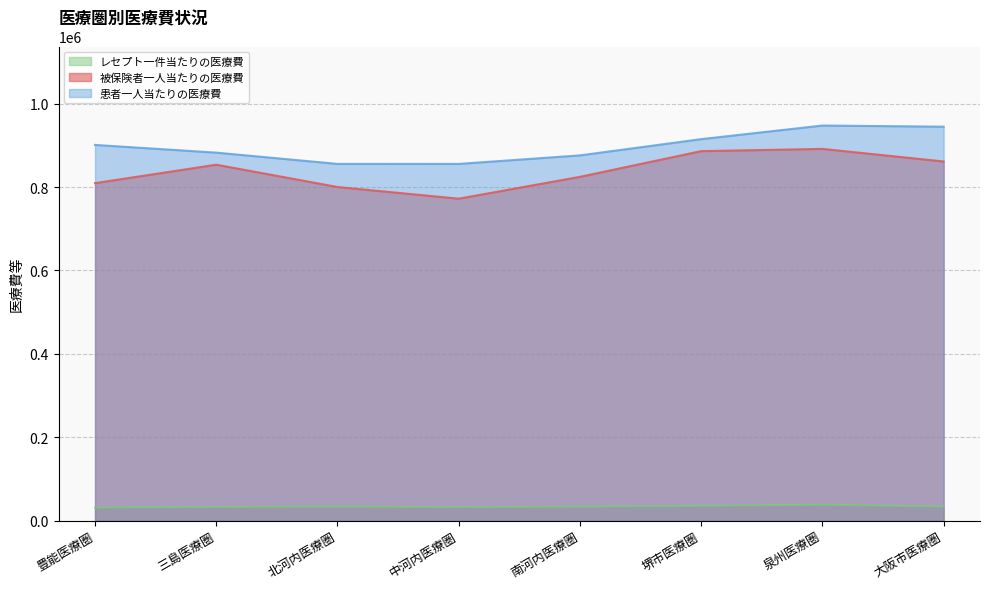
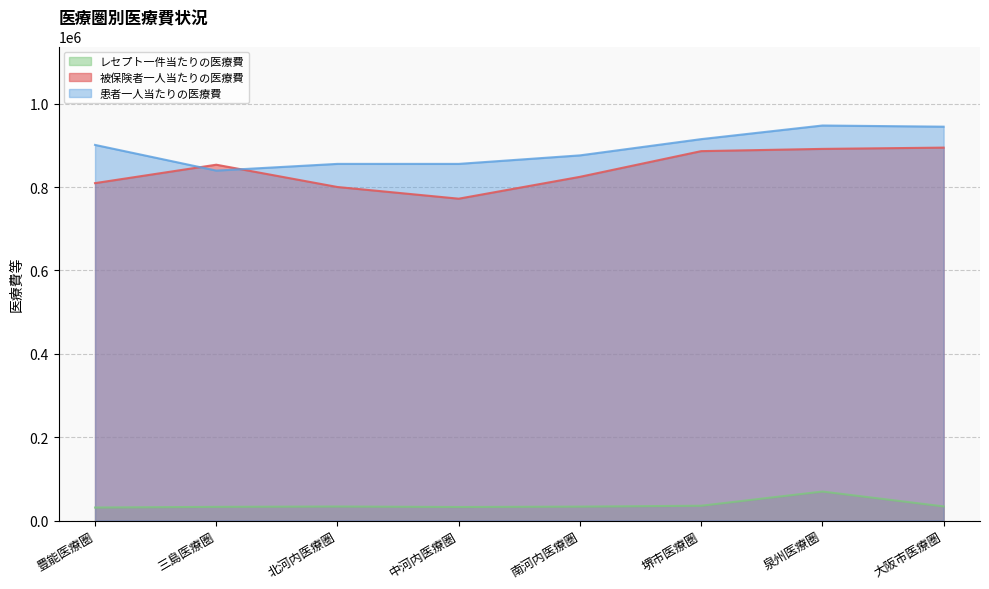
患者一人当たりの医療費, 三島医療圏: 880000 -> 840000
レセプト一件当たりの医療費, 泉州医療圏: 40000 -> 70000
被保険者一人当たりの医療費, 大阪市医療圏: 860000 -> 890000
